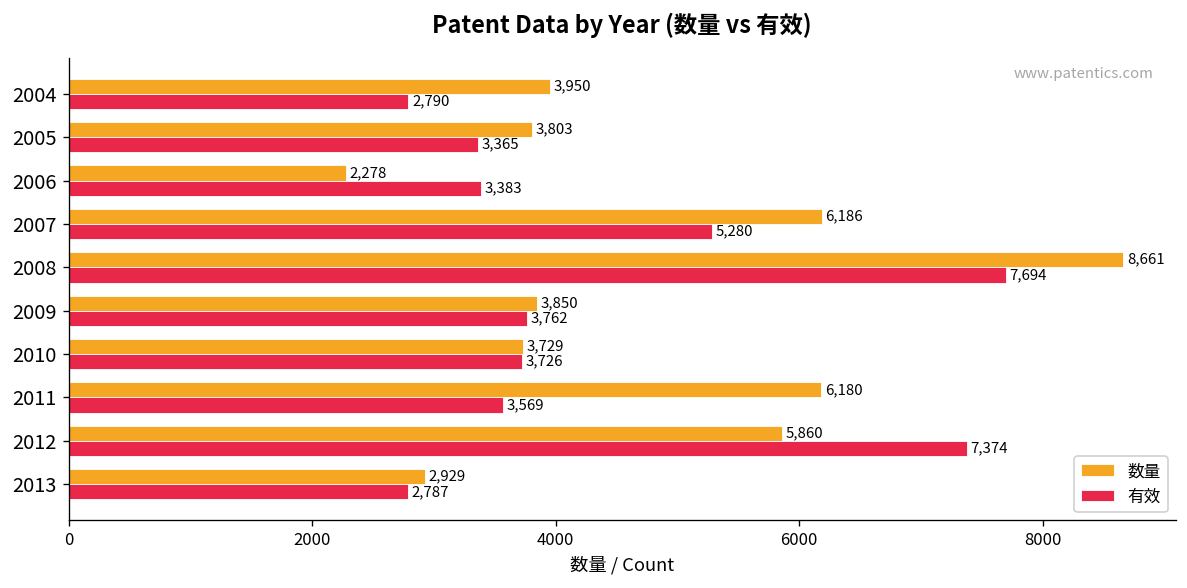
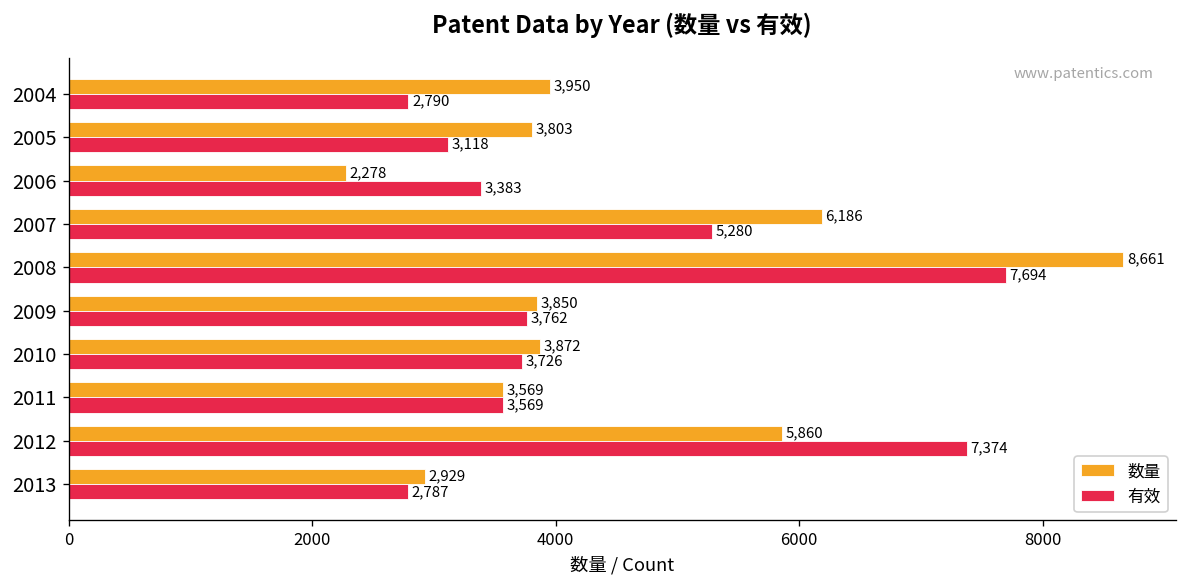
有效, 2005: 3,365 -> 3,118
数量, 2010: 3,729 -> 3,872
数量, 2011: 6,180 -> 3,569
